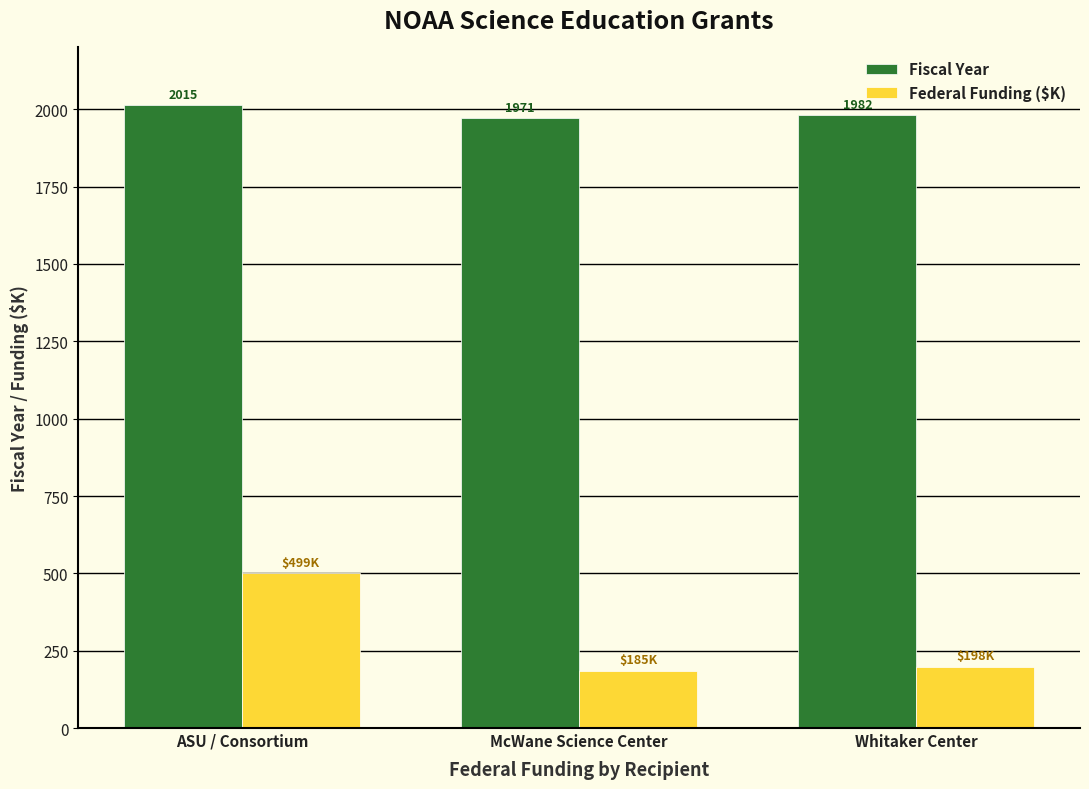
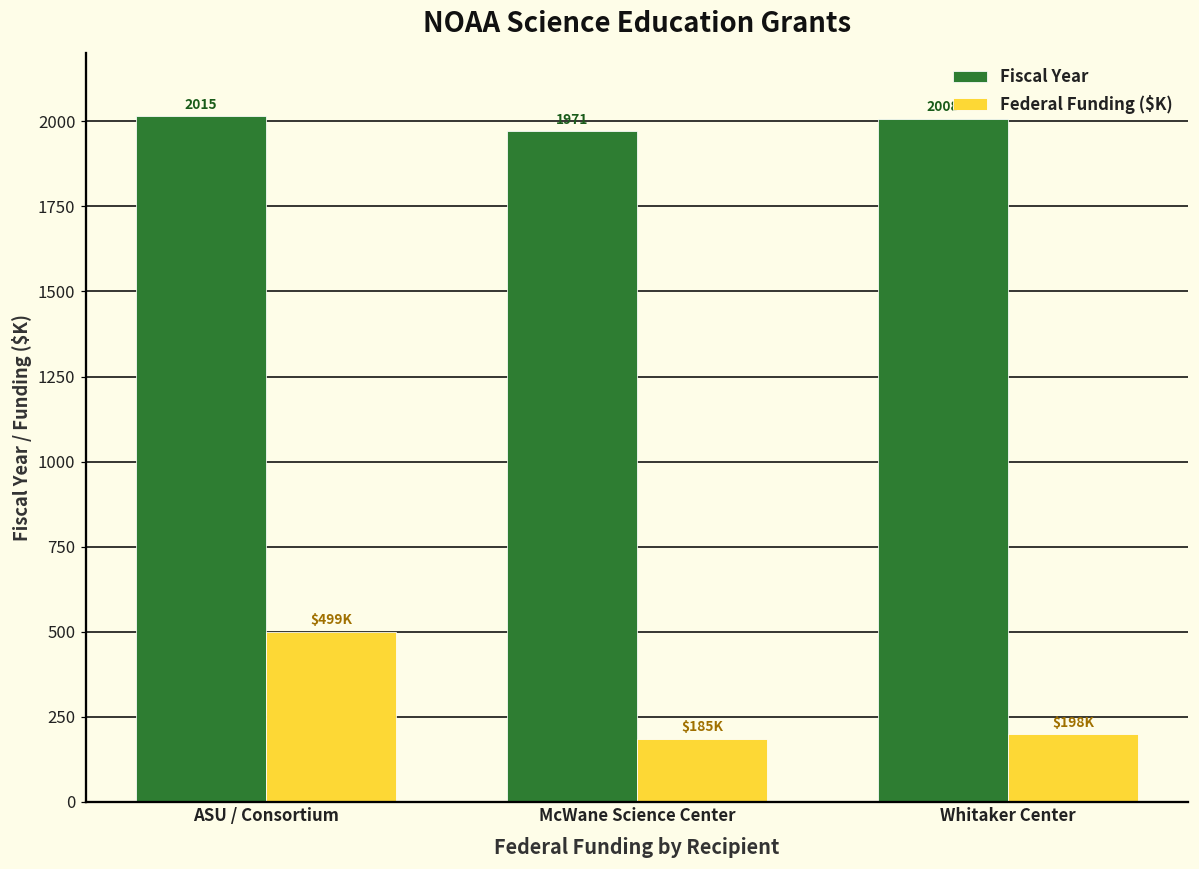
Fiscal Year, Whitaker Center: 1982 -> 2008
